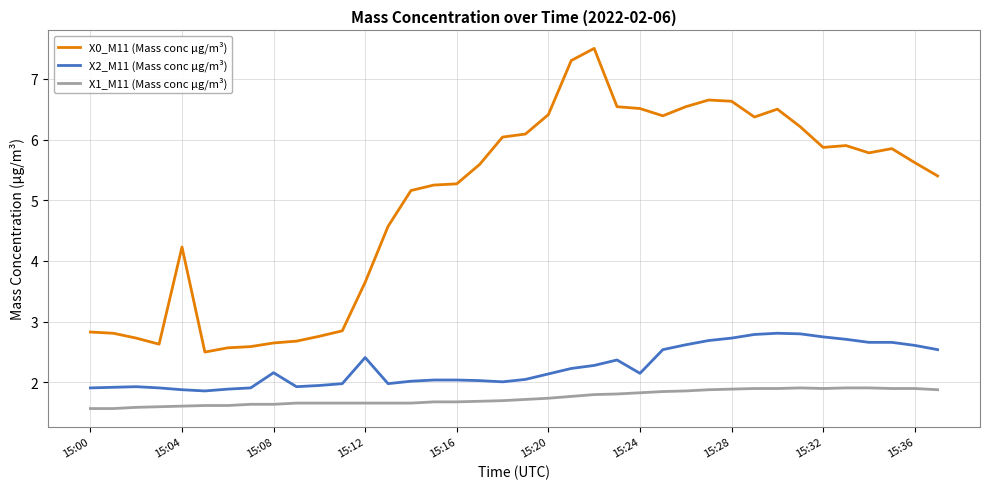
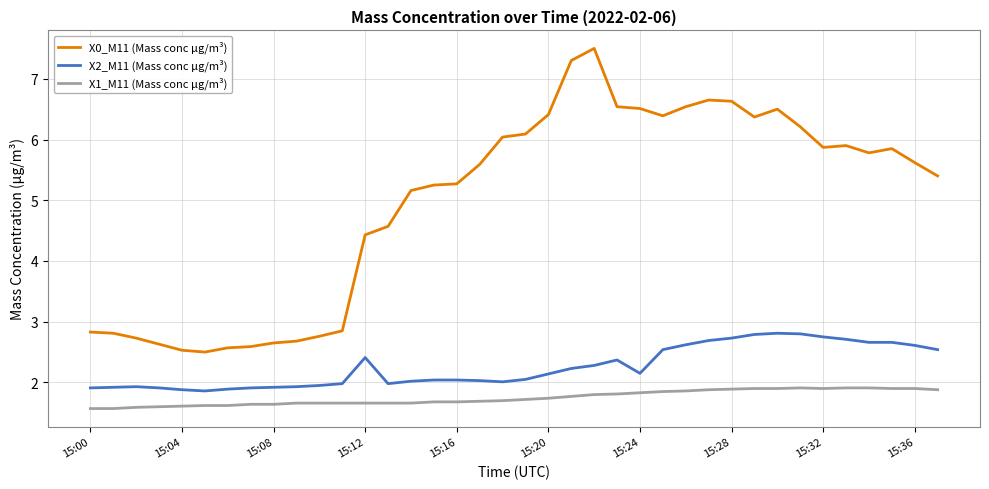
X0_M11 (Mass conc μg/m³), 15:04: 4.2 -> 2.5
X2_M11 (Mass conc μg/m³), 15:08: 2.2 -> 1.9
X0_M11 (Mass conc μg/m³), 15:12: 3.7 -> 4.4
